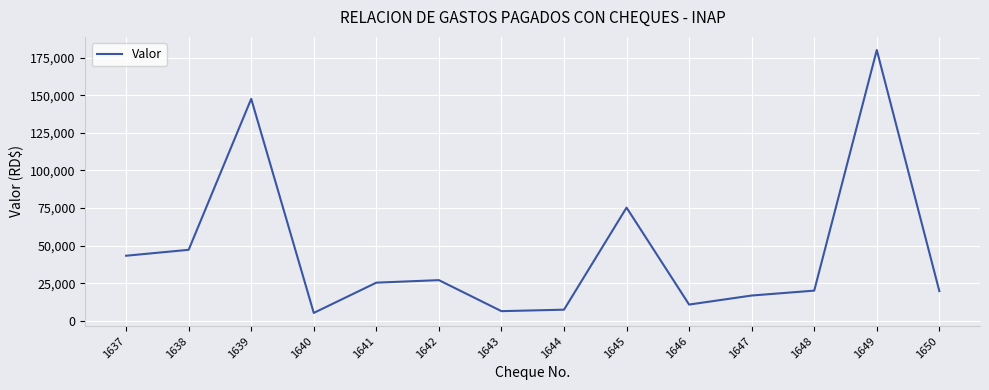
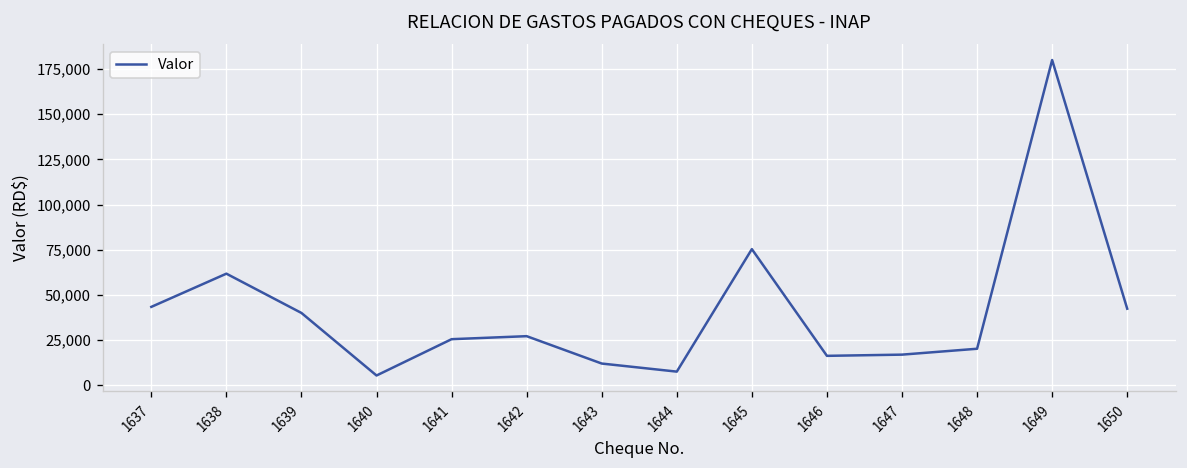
1638: 47,000 -> 62,000
1639: 148,000 -> 40,000
1643: 7,000 -> 12,000
1646: 11,000 -> 16,000
1650: 20,000 -> 42,000
